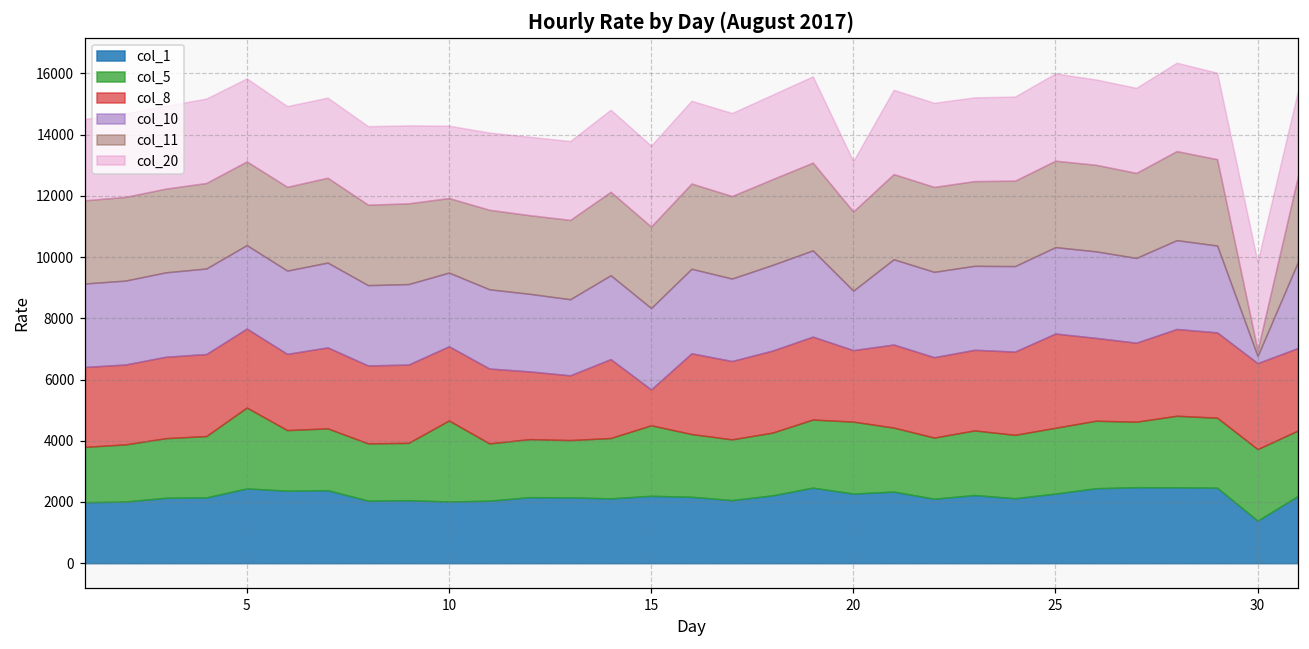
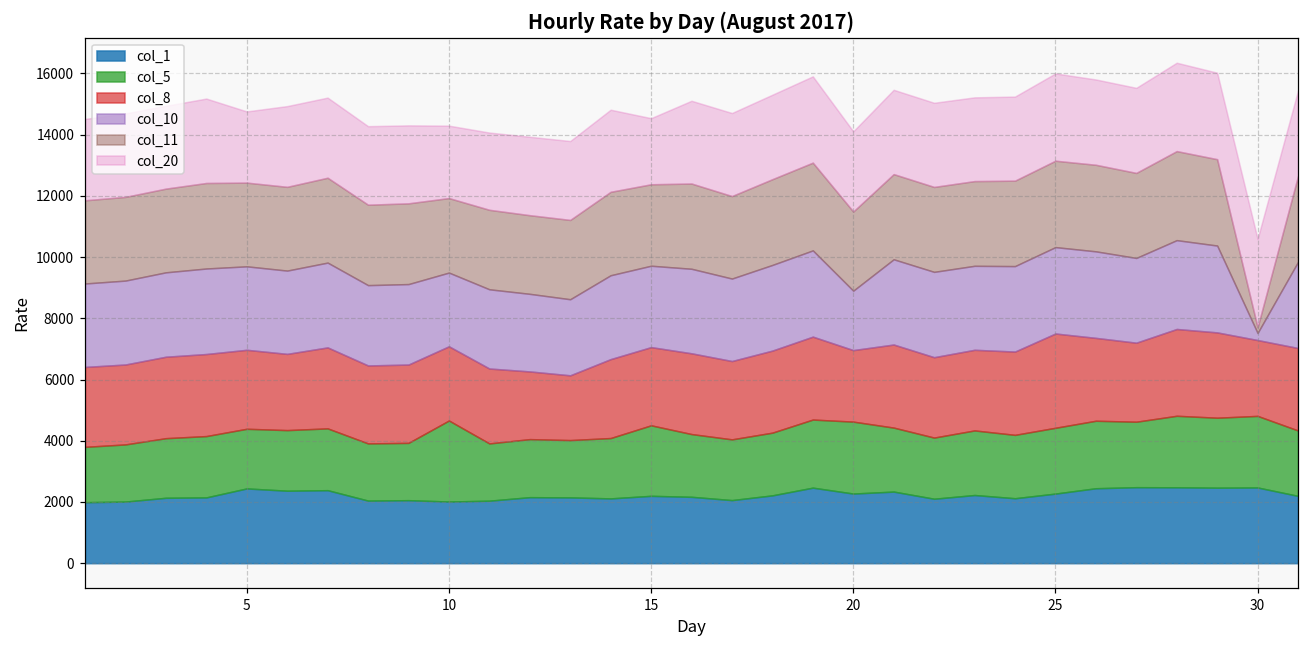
col_5, 5: 2600 -> 1900
col_20, 5: 2700 -> 2300
col_8, 15: 1200 -> 2600
col_20, 15: 2600 -> 2200
col_20, 20: 1600 -> 2600
col_1, 30: 1400 -> 2500
col_8, 30: 2800 -> 2500
